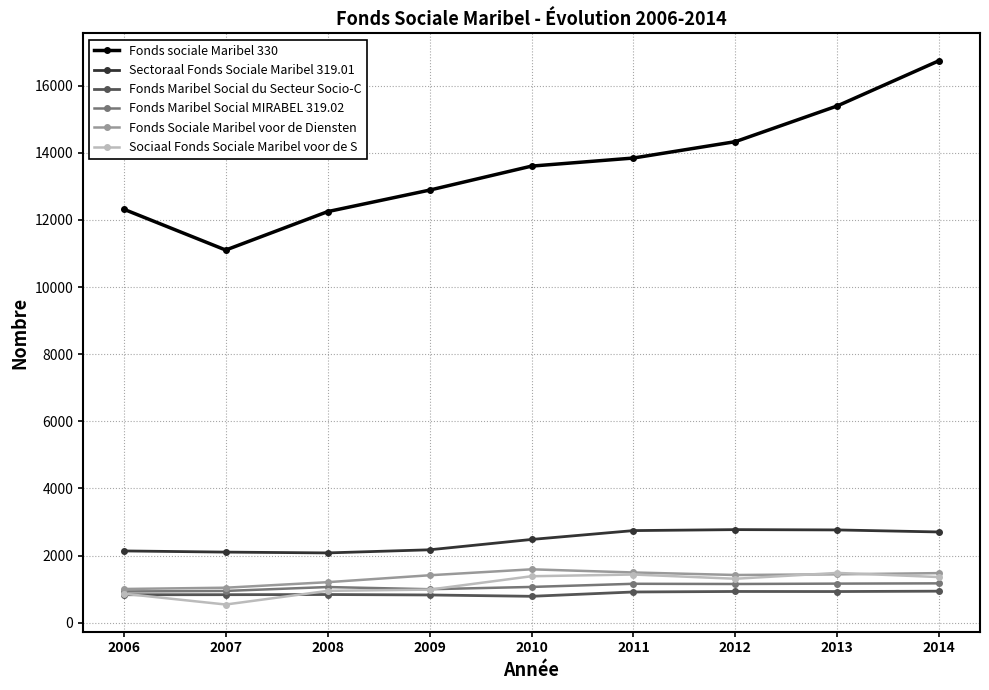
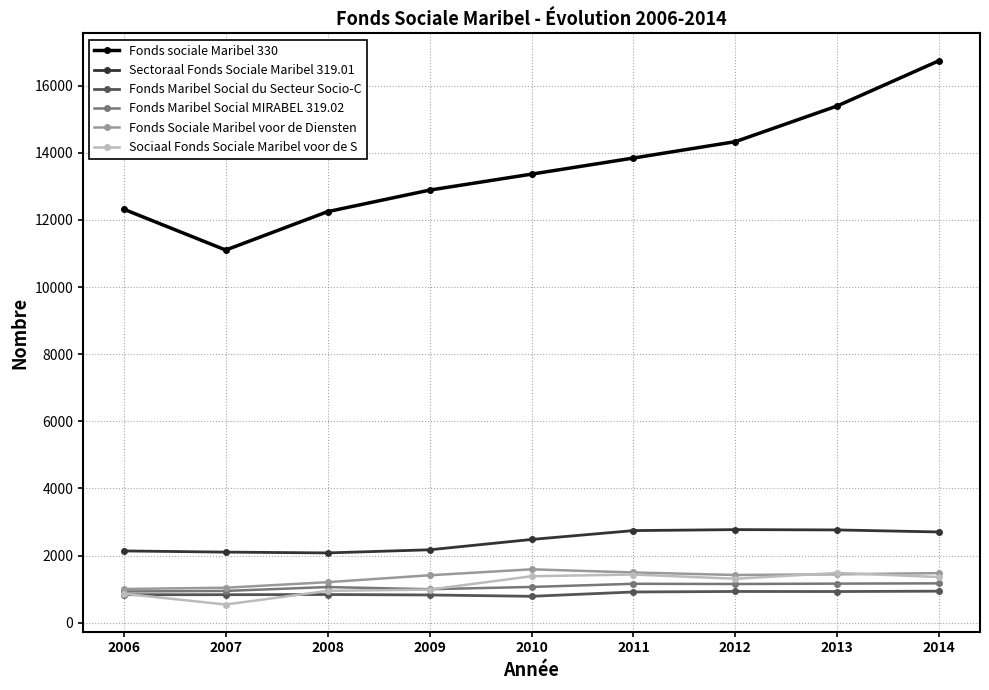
Fonds sociale Maribel 330, 2010: 13600 -> 13400
